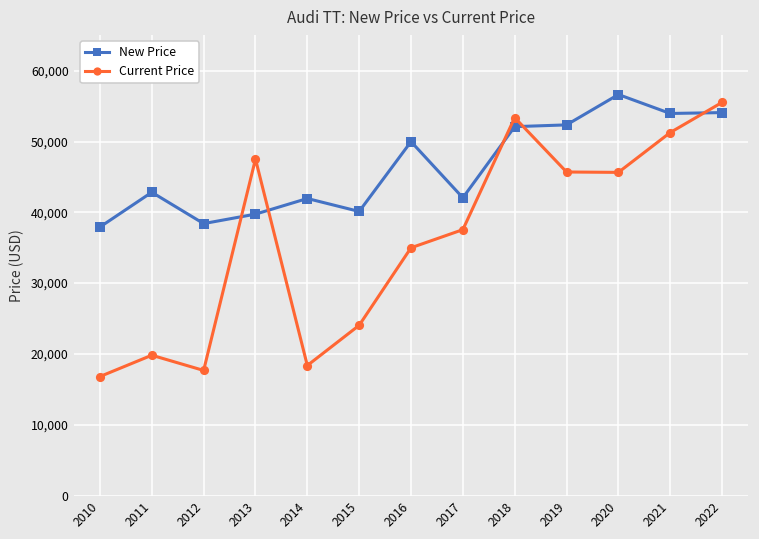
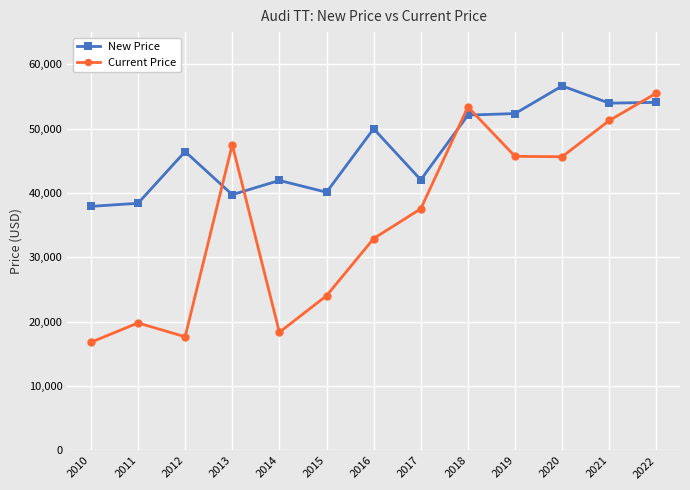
New Price, 2011: 43,000 -> 38,000
New Price, 2012: 38,000 -> 46,000
Current Price, 2016: 35,000 -> 33,000
